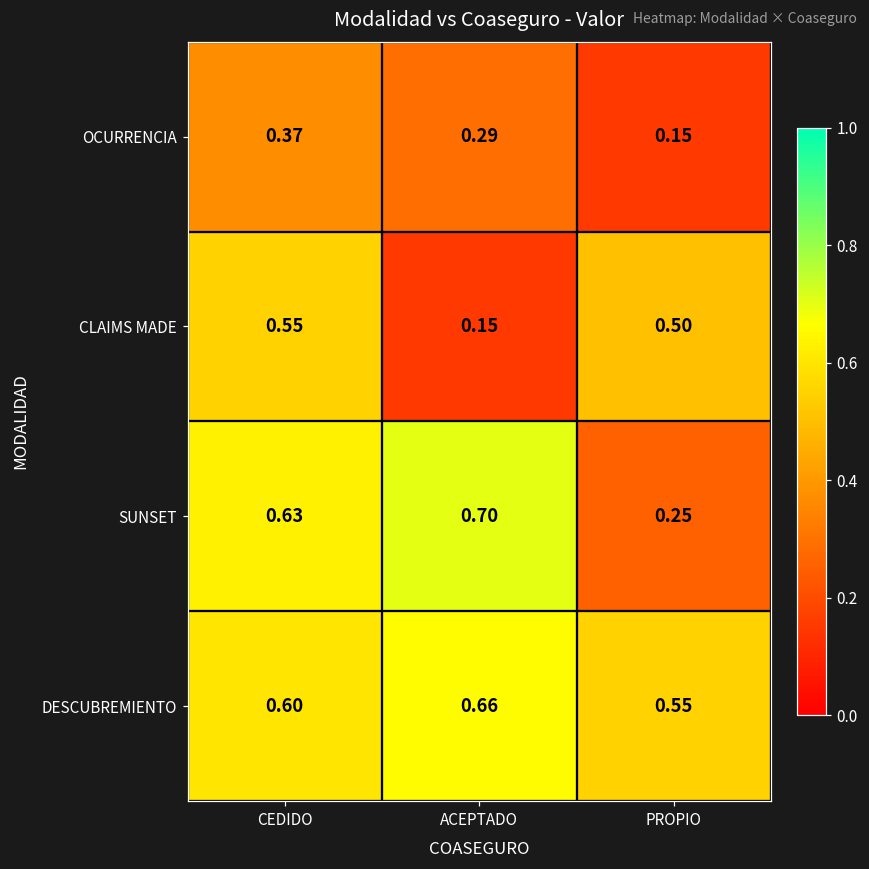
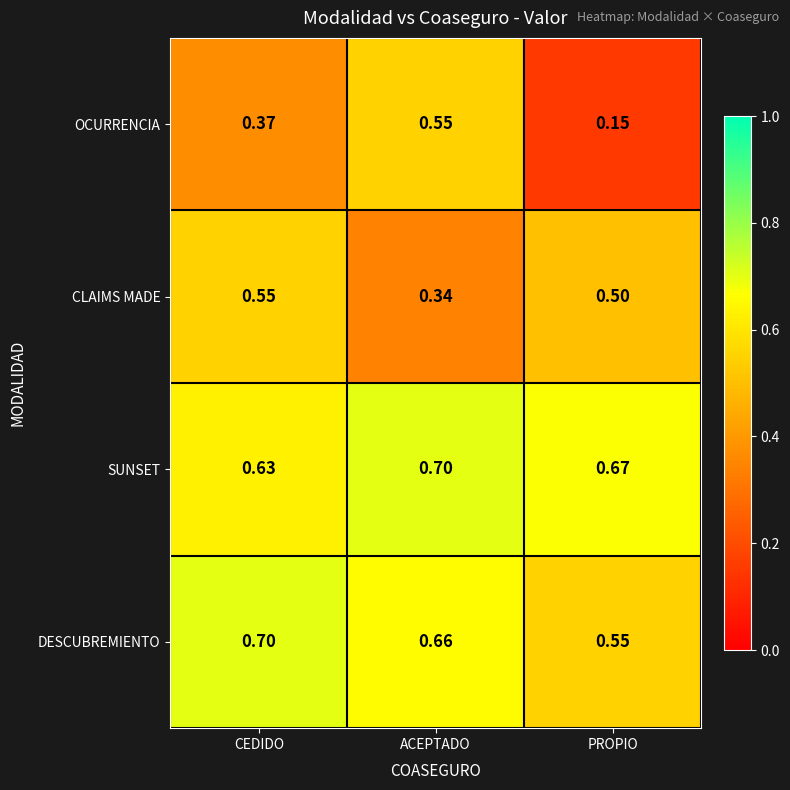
OCURRENCIA, ACEPTADO: 0.29 -> 0.55
CLAIMS MADE, ACEPTADO: 0.15 -> 0.34
SUNSET, PROPIO: 0.25 -> 0.67
DESCUBREMIENTO, CEDIDO: 0.60 -> 0.70
